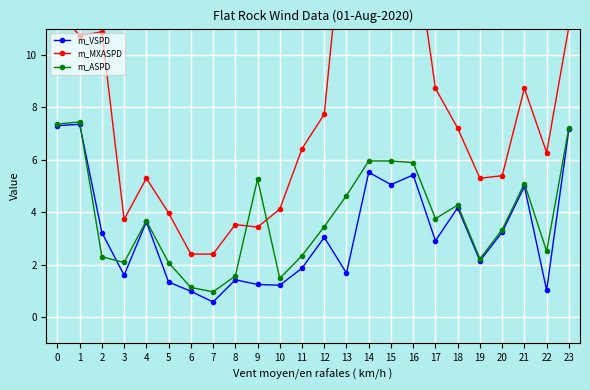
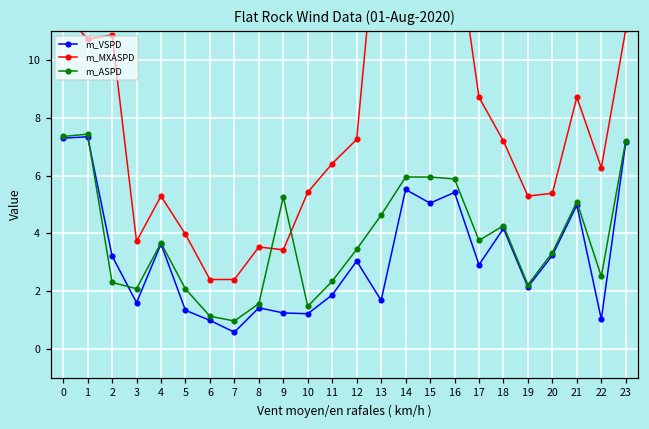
m_MXASPD, 10: 4.1 -> 5.4
m_MXASPD, 12: 7.7 -> 7.3
